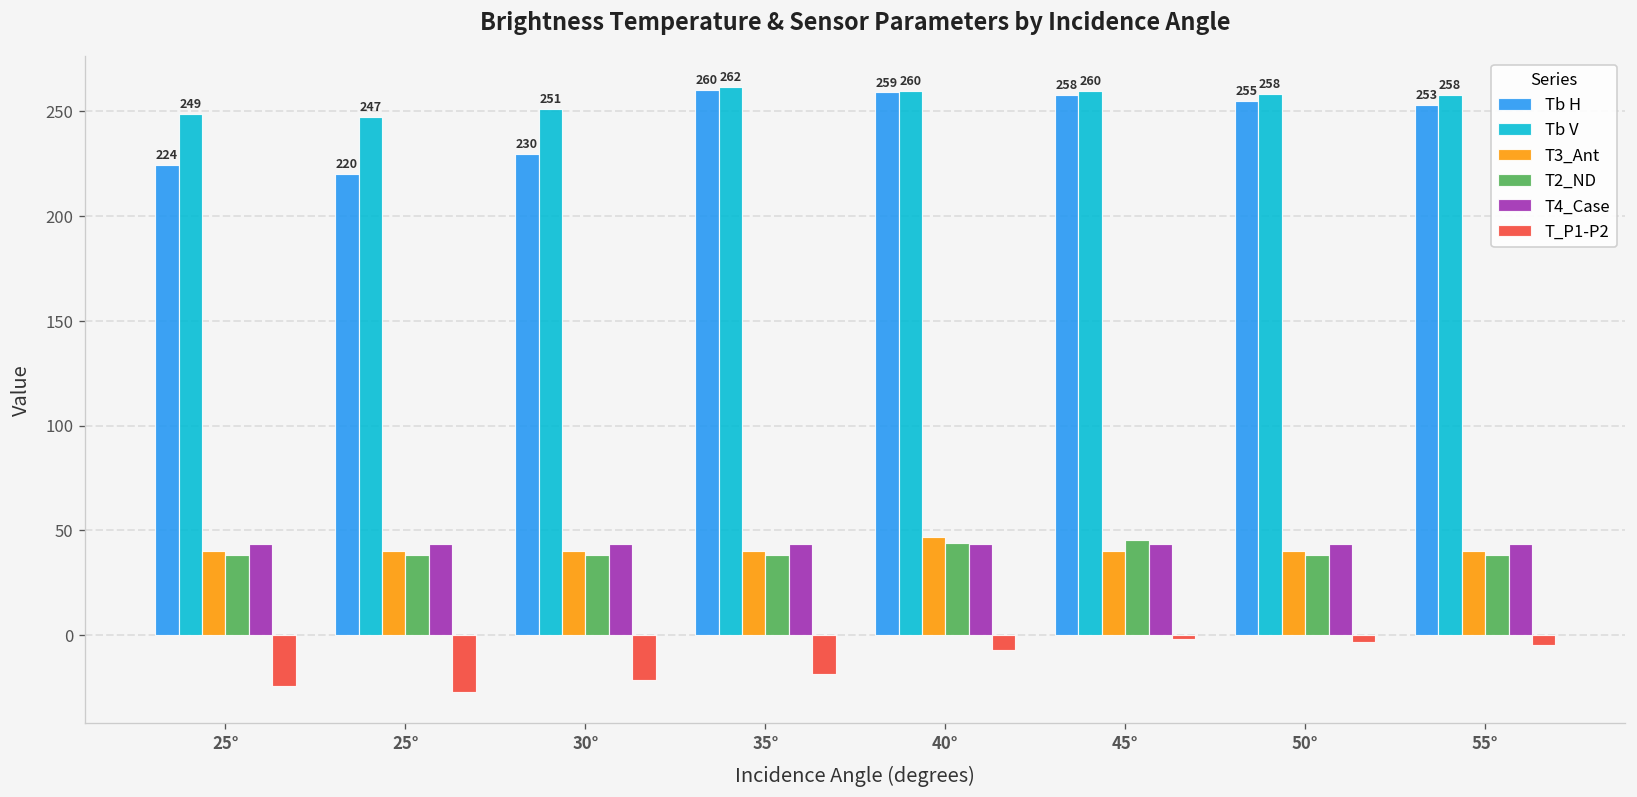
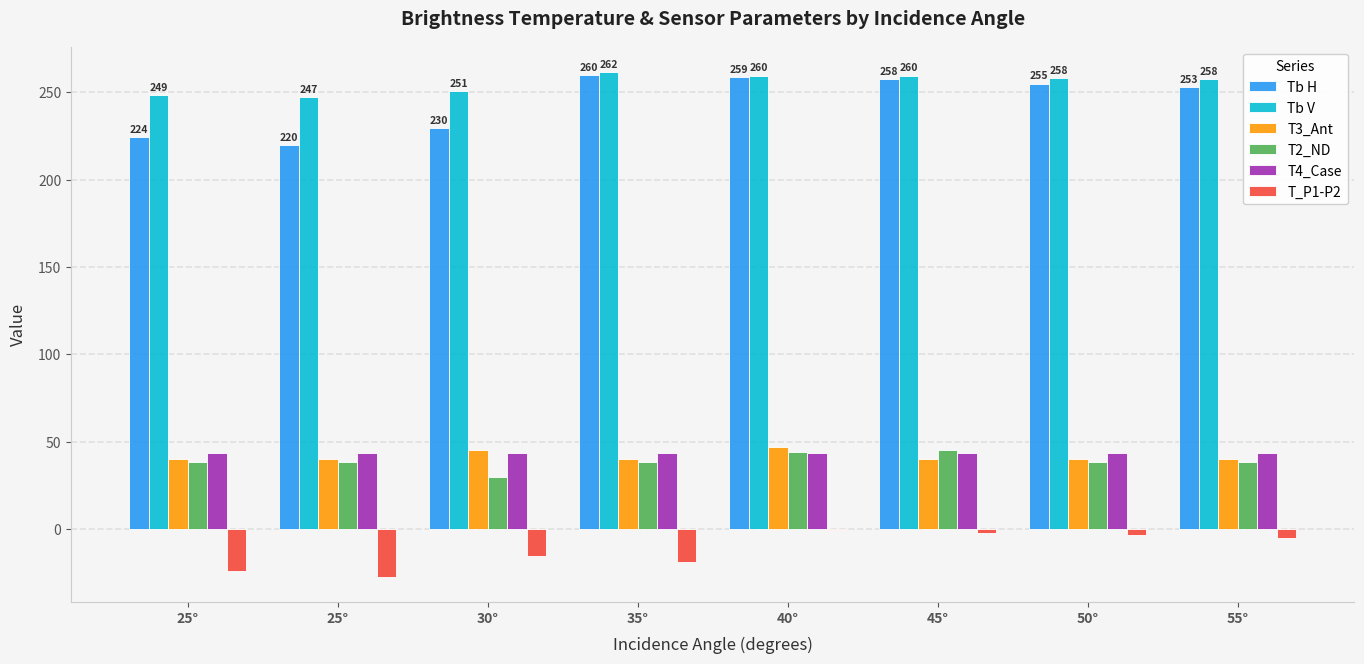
T3_Ant, 30°: 40 -> 45
T2_ND, 30°: 38 -> 30
T_P1-P2, 30°: -21 -> -15
T_P1-P2, 40°: -7 -> -1
